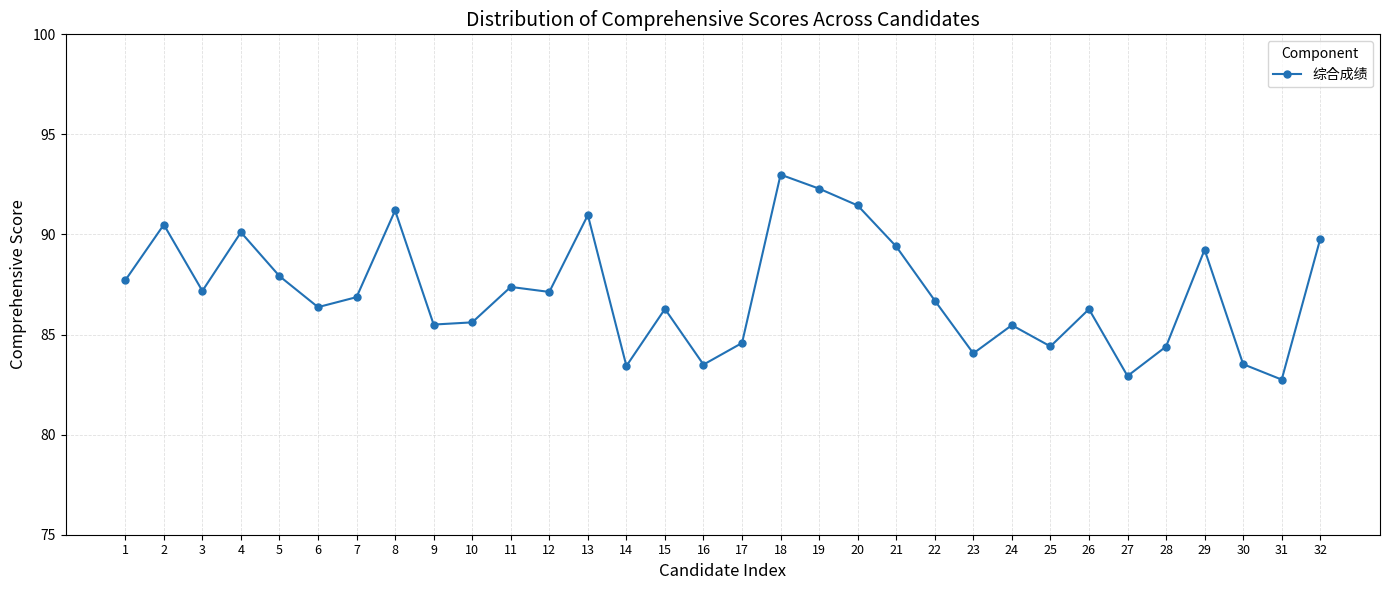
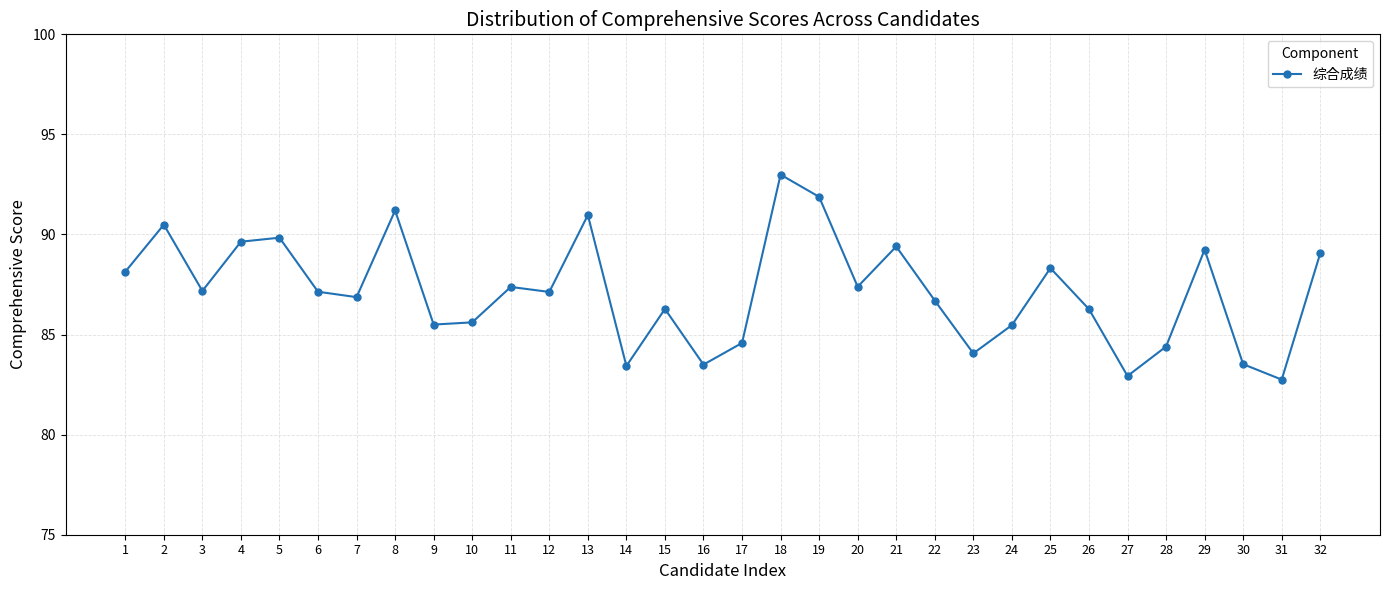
1: 87.7 -> 88.1
4: 90.1 -> 89.6
5: 87.9 -> 89.8
6: 86.4 -> 87.1
19: 92.3 -> 91.9
20: 91.5 -> 87.4
25: 84.4 -> 88.3
32: 89.8 -> 89.1
